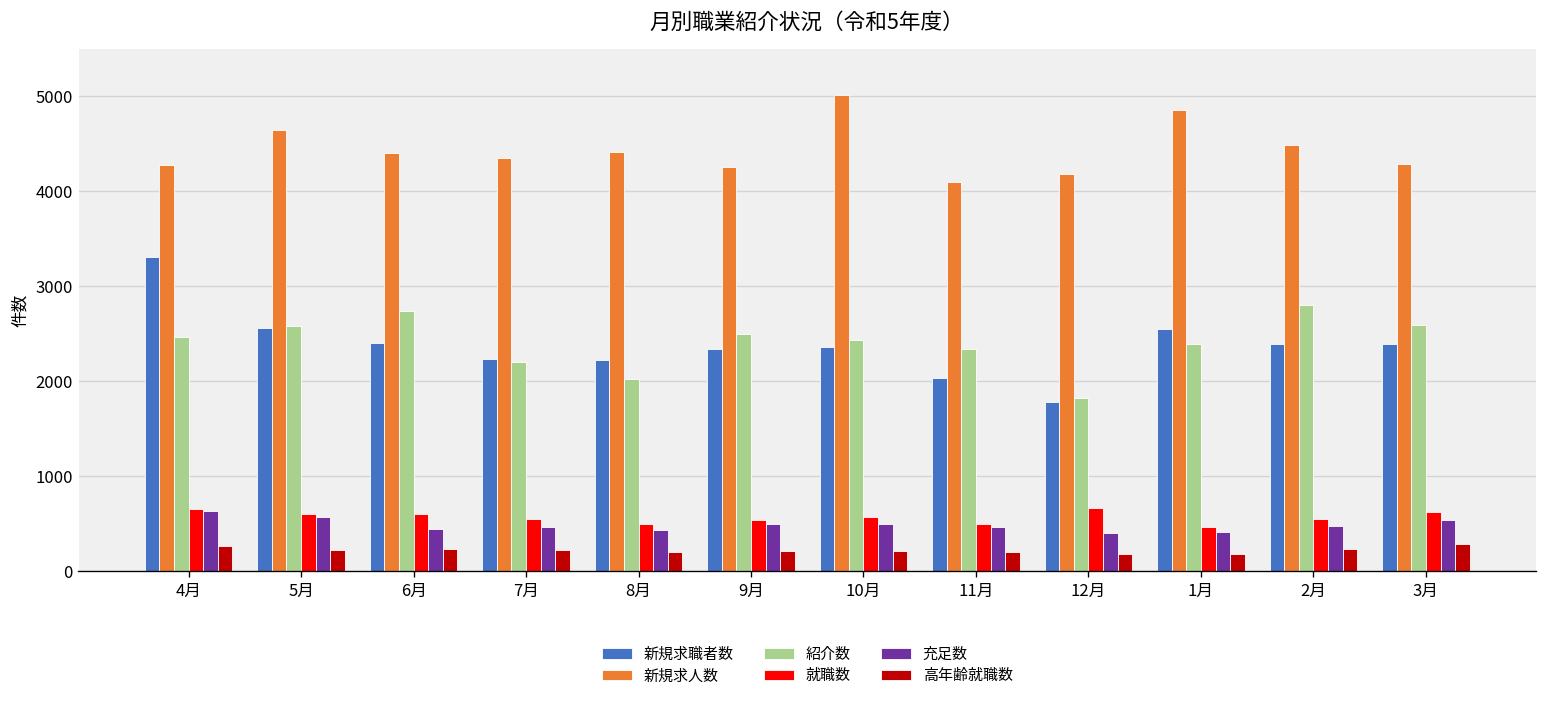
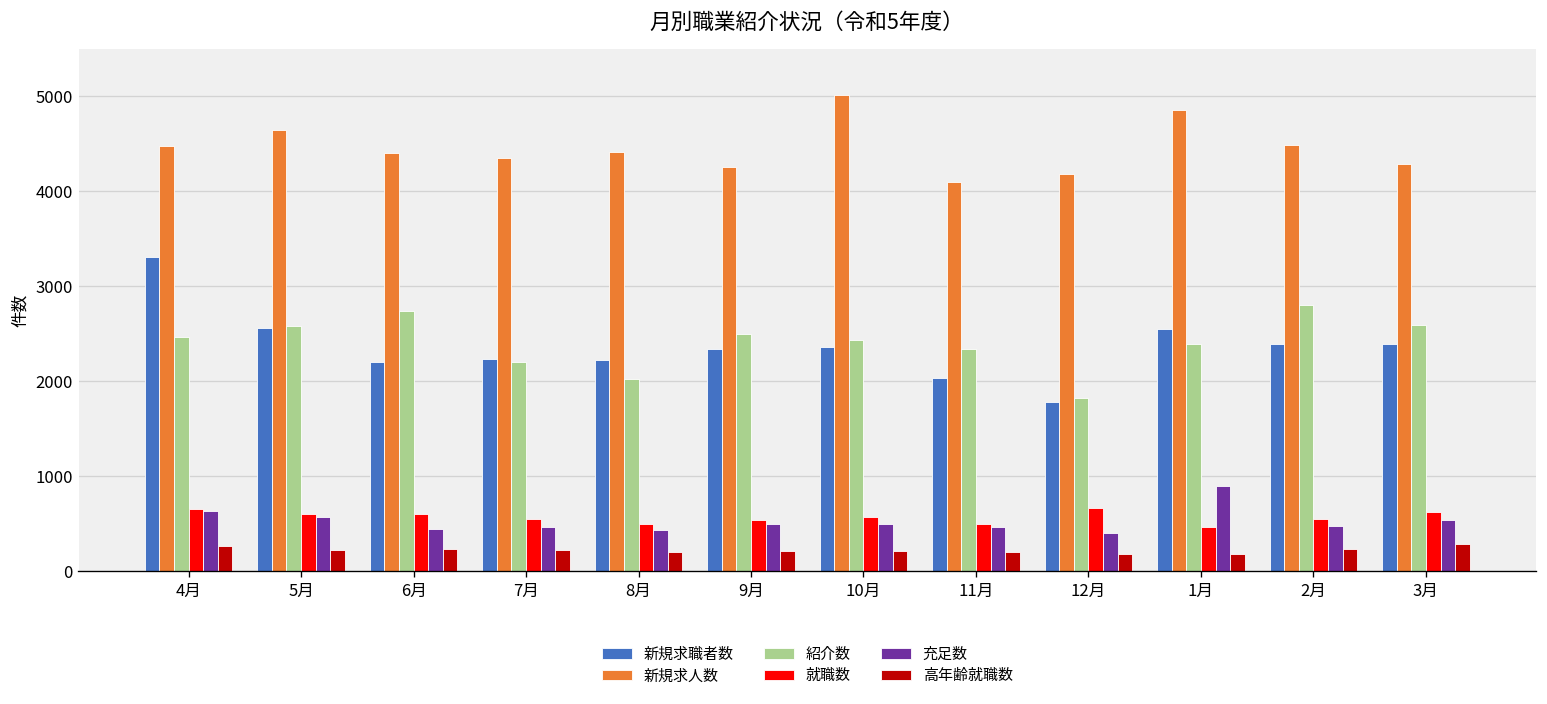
新規求人数, 4月: 4300 -> 4500
新規求職者数, 6月: 2400 -> 2200
充足数, 1月: 400 -> 900
